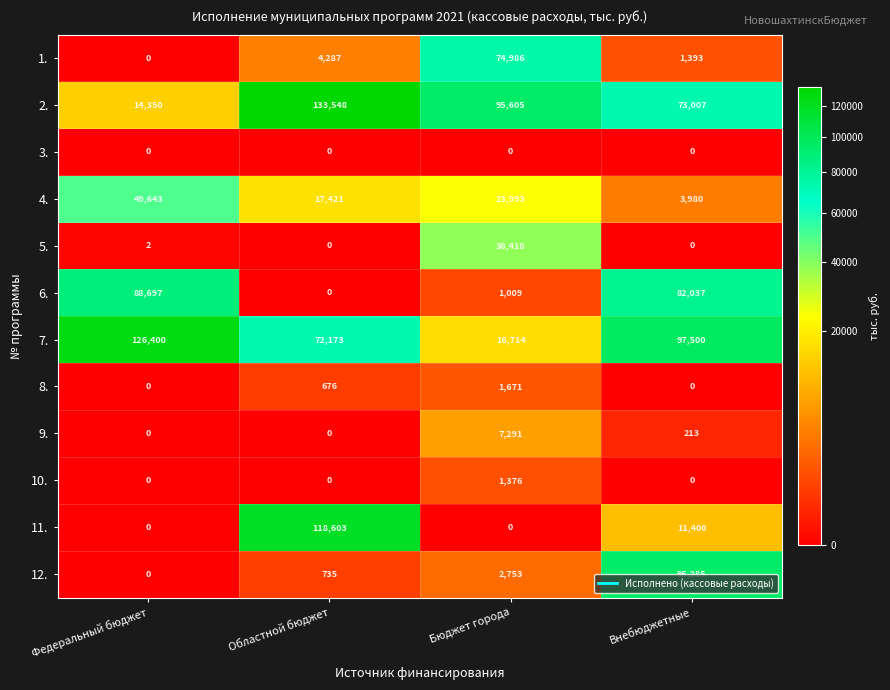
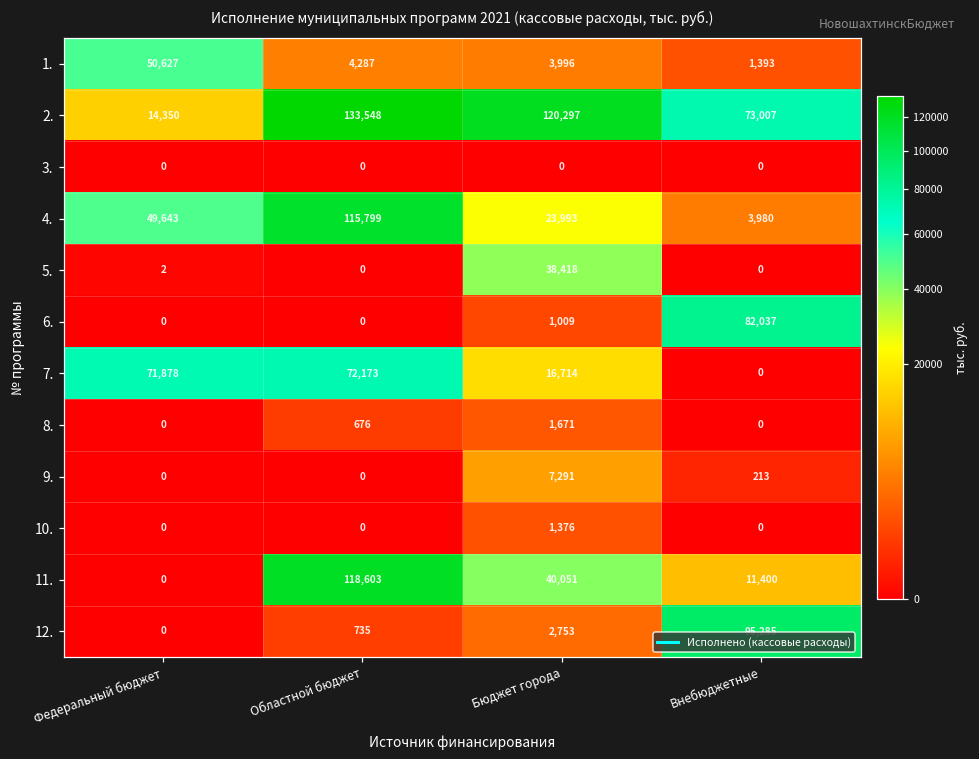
1., Федеральный бюджет: 0 -> 50,627
1., Бюджет города: 74,986 -> 3,996
2., Бюджет города: 95,605 -> 120,297
4., Областной бюджет: 17,421 -> 115,799
6., Федеральный бюджет: 88,697 -> 0
7., Федеральный бюджет: 126,400 -> 71,878
7., Внебюджетные: 97,500 -> 0
11., Бюджет города: 0 -> 40,051
